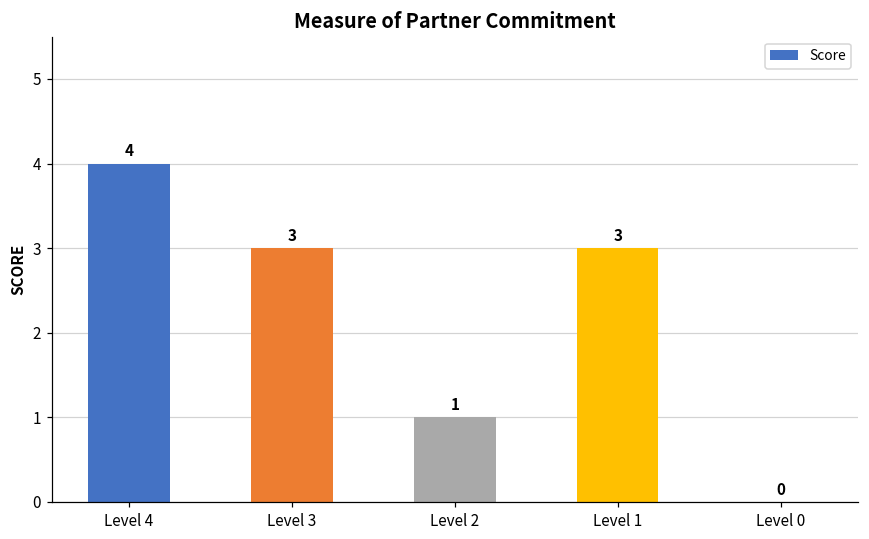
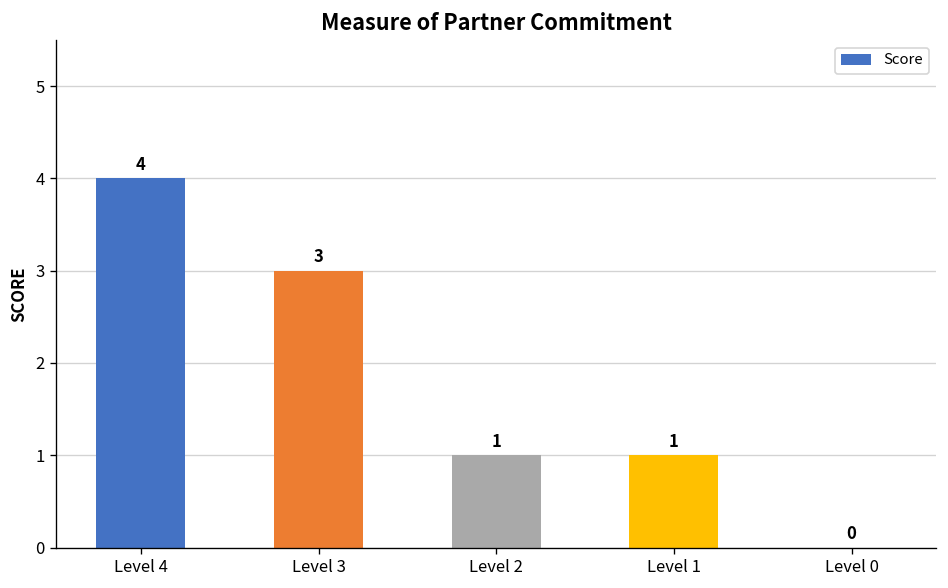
Level 1: 3 -> 1
